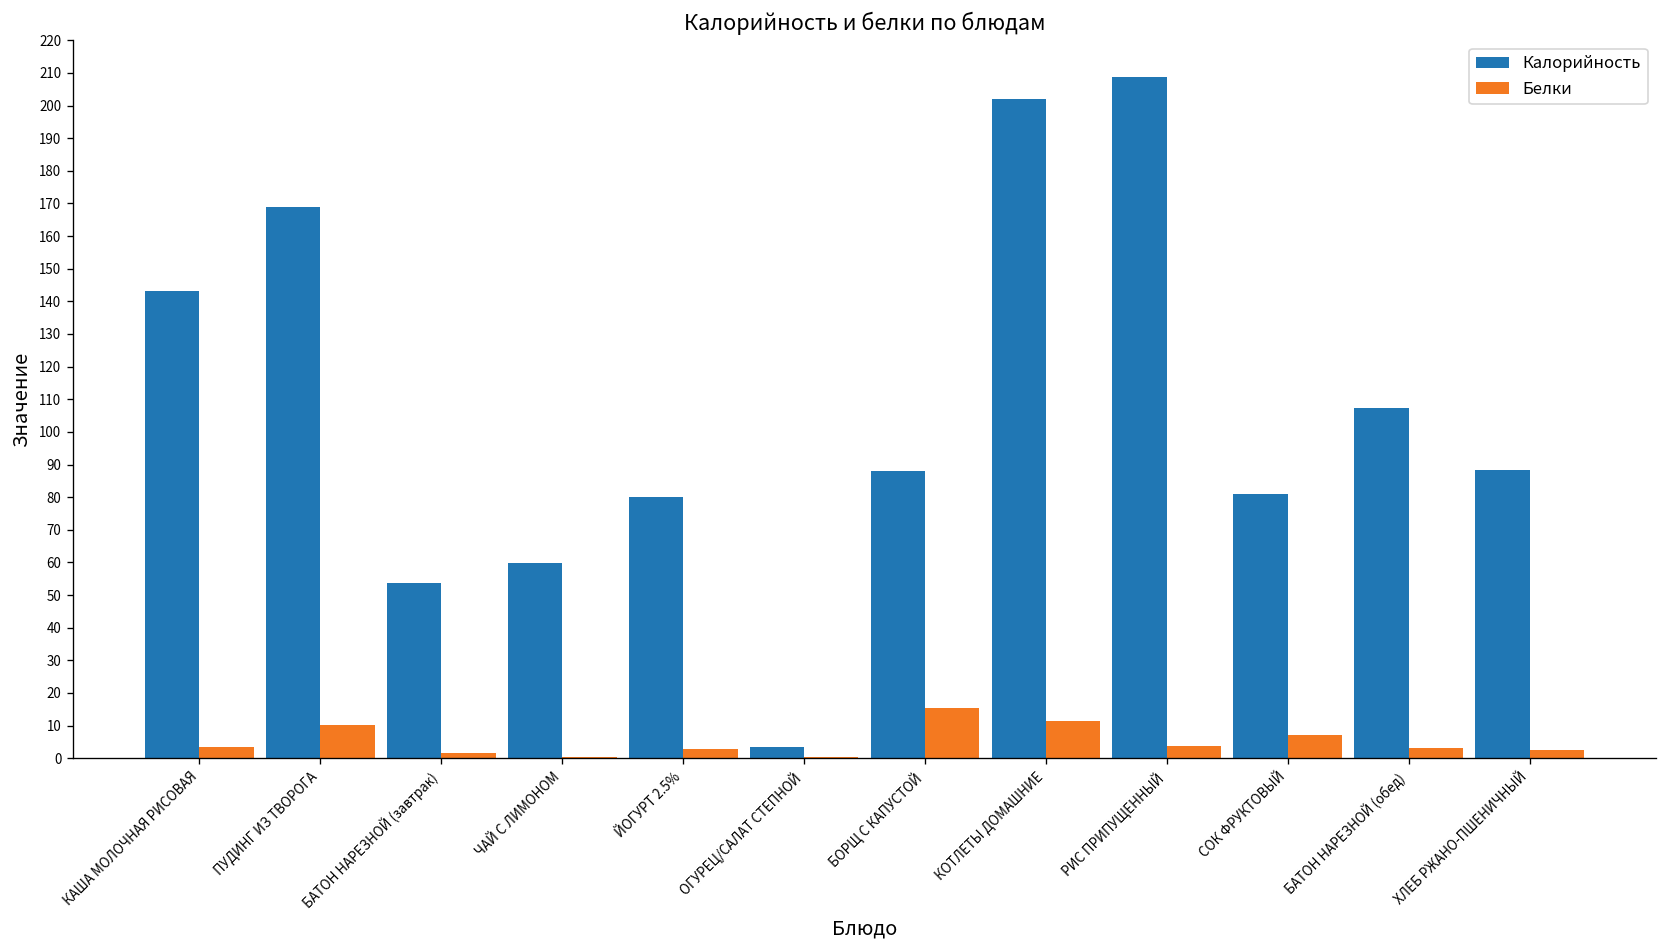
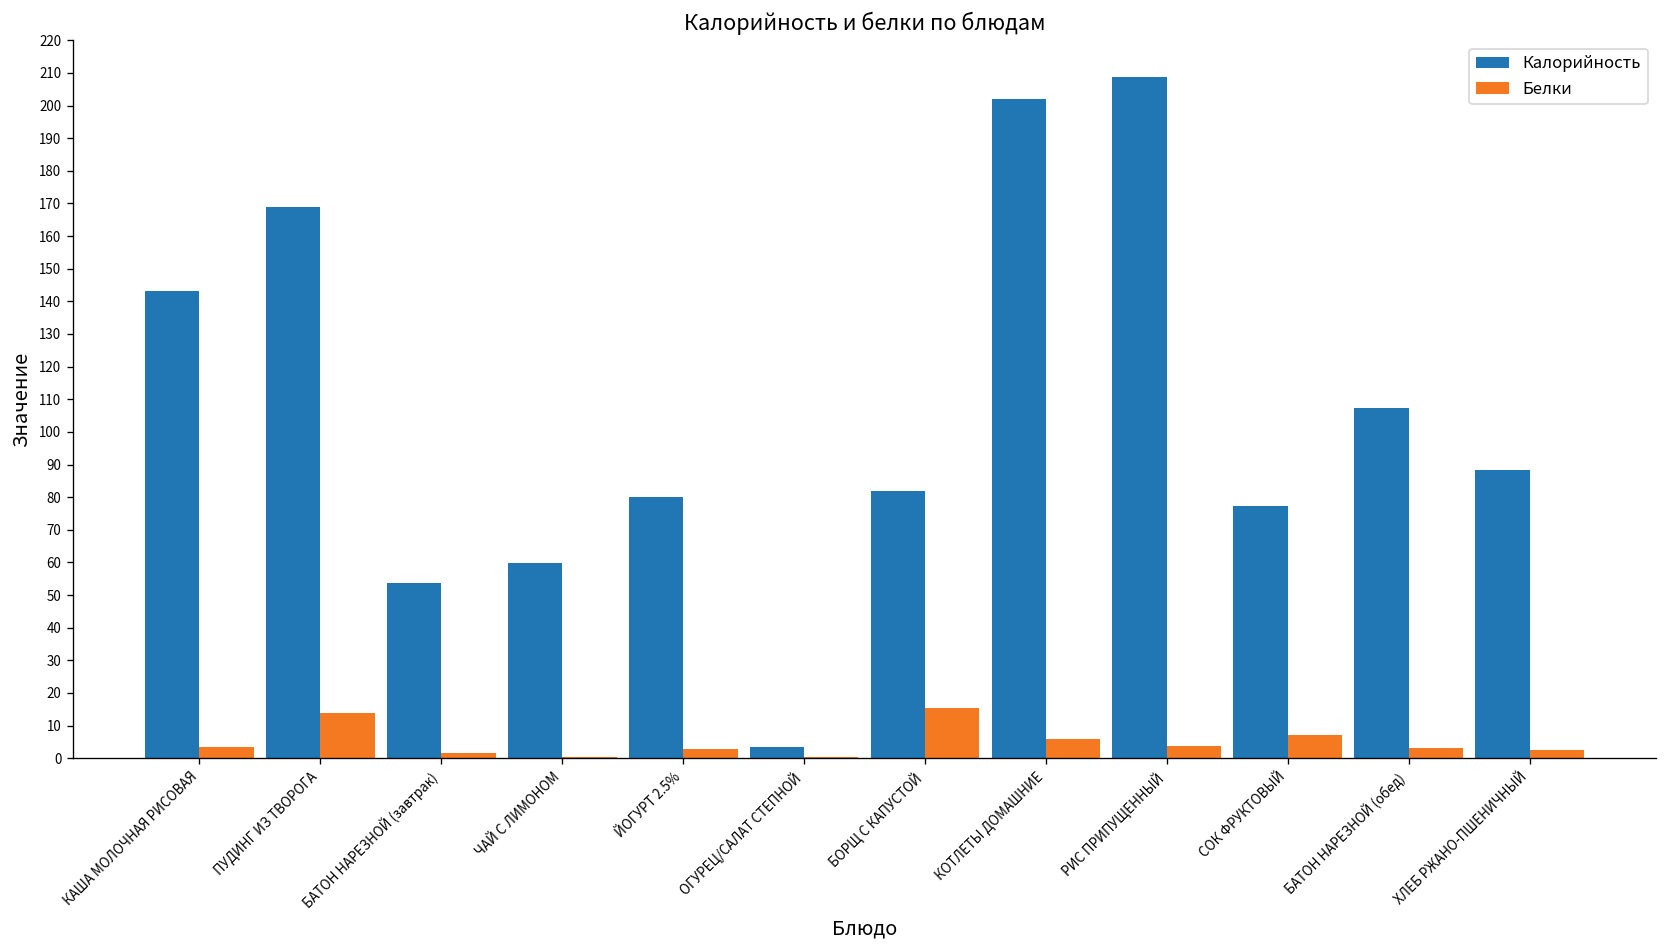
Белки, ПУДИНГ ИЗ ТВОРОГА: 10 -> 14
Калорийность, БОРЩ С КАПУСТОЙ: 88 -> 82
Белки, КОТЛЕТЫ ДОМАШНИЕ: 11 -> 6
Калорийность, СОК ФРУКТОВЫЙ: 81 -> 77
